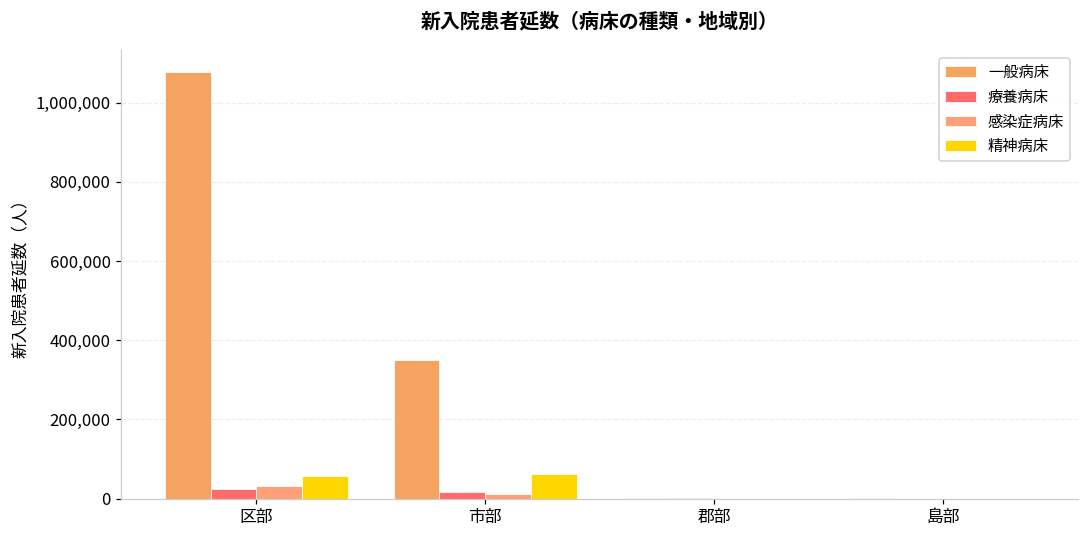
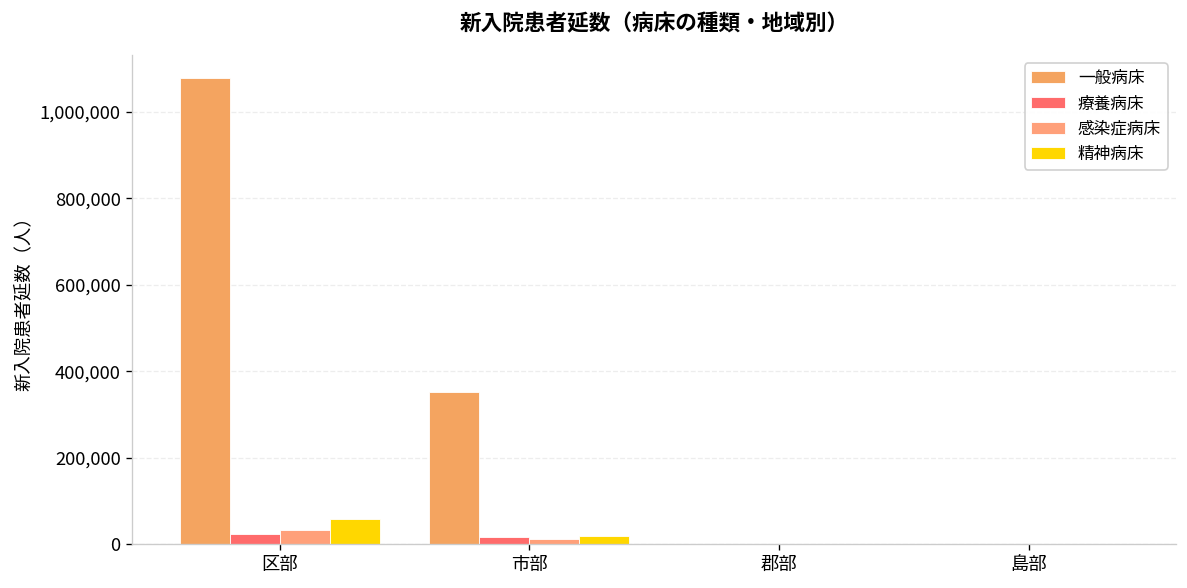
精神病床, 市部: 60,000 -> 20,000
